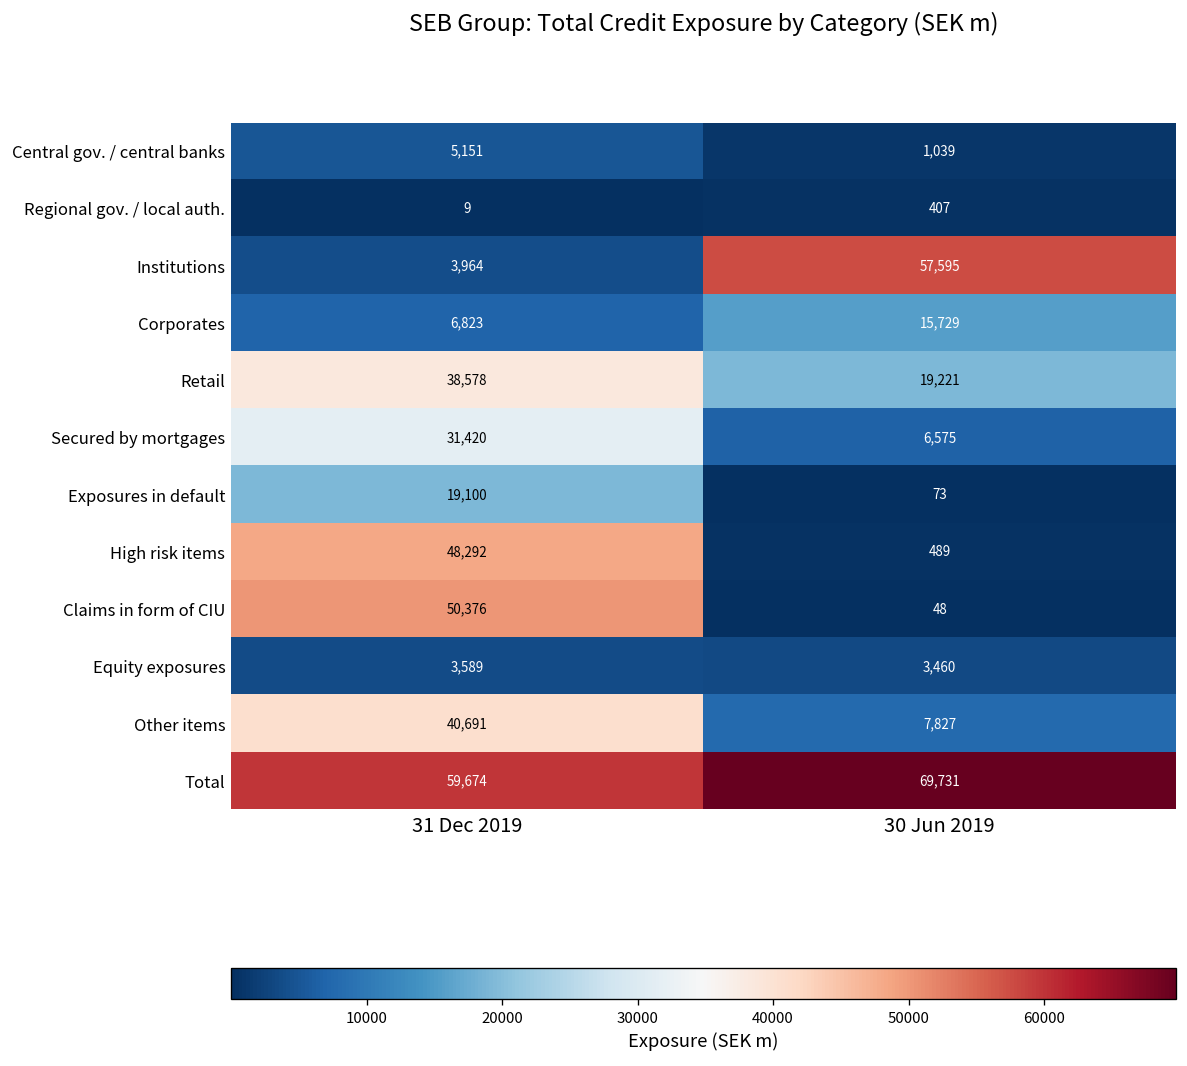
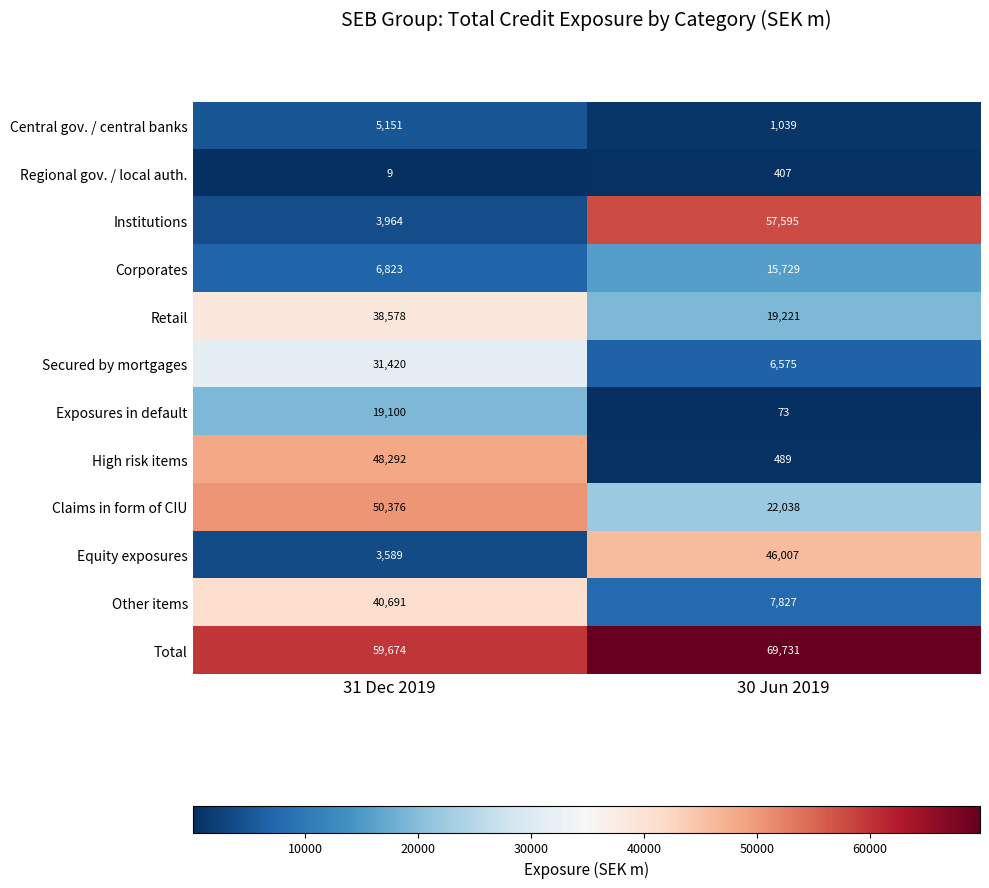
Claims in form of CIU, 30 Jun 2019: 48 -> 22,038
Equity exposures, 30 Jun 2019: 3,460 -> 46,007
